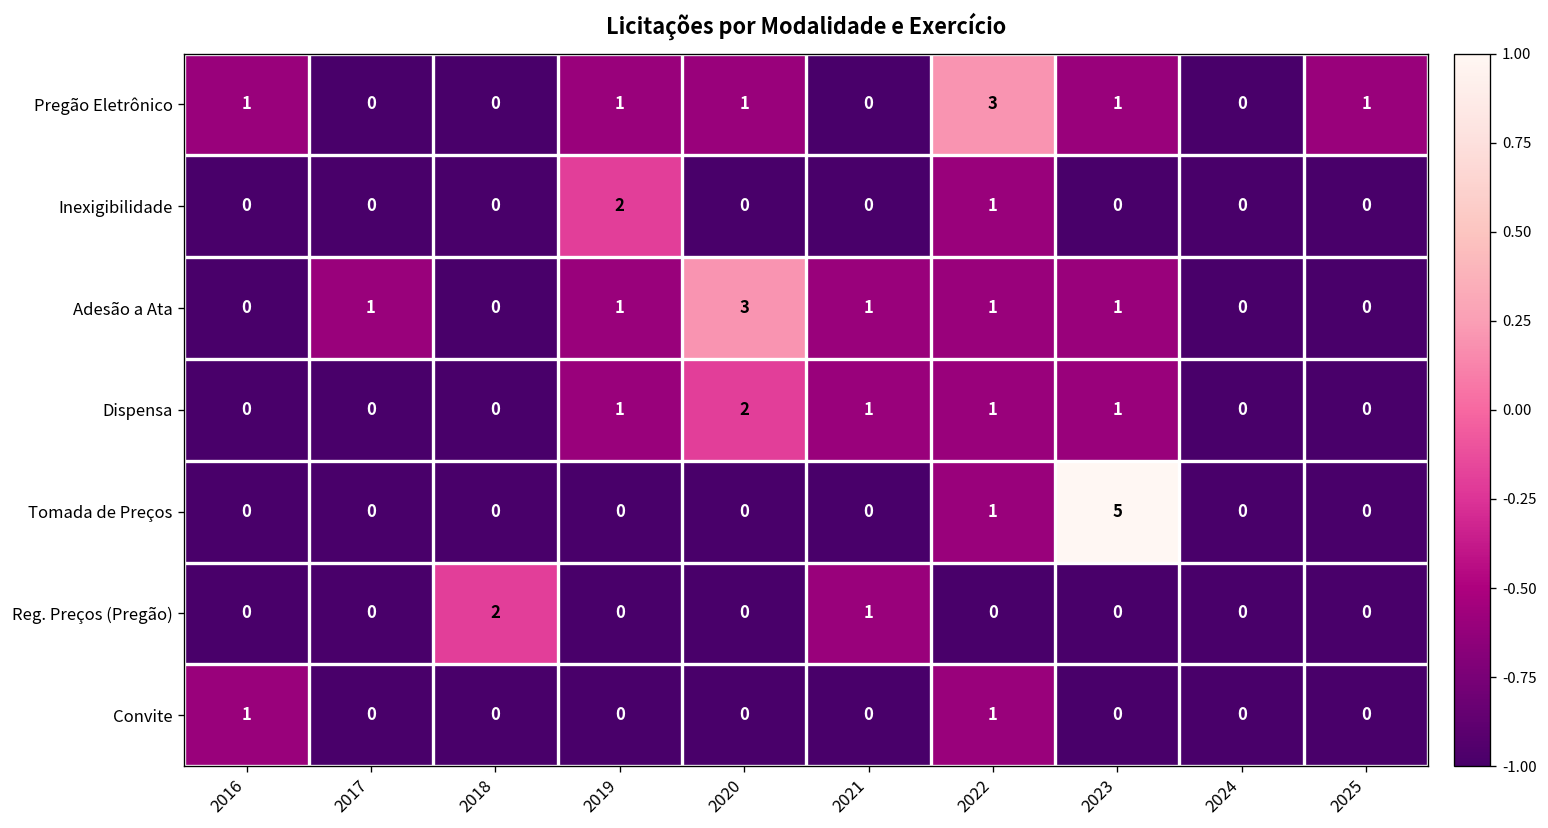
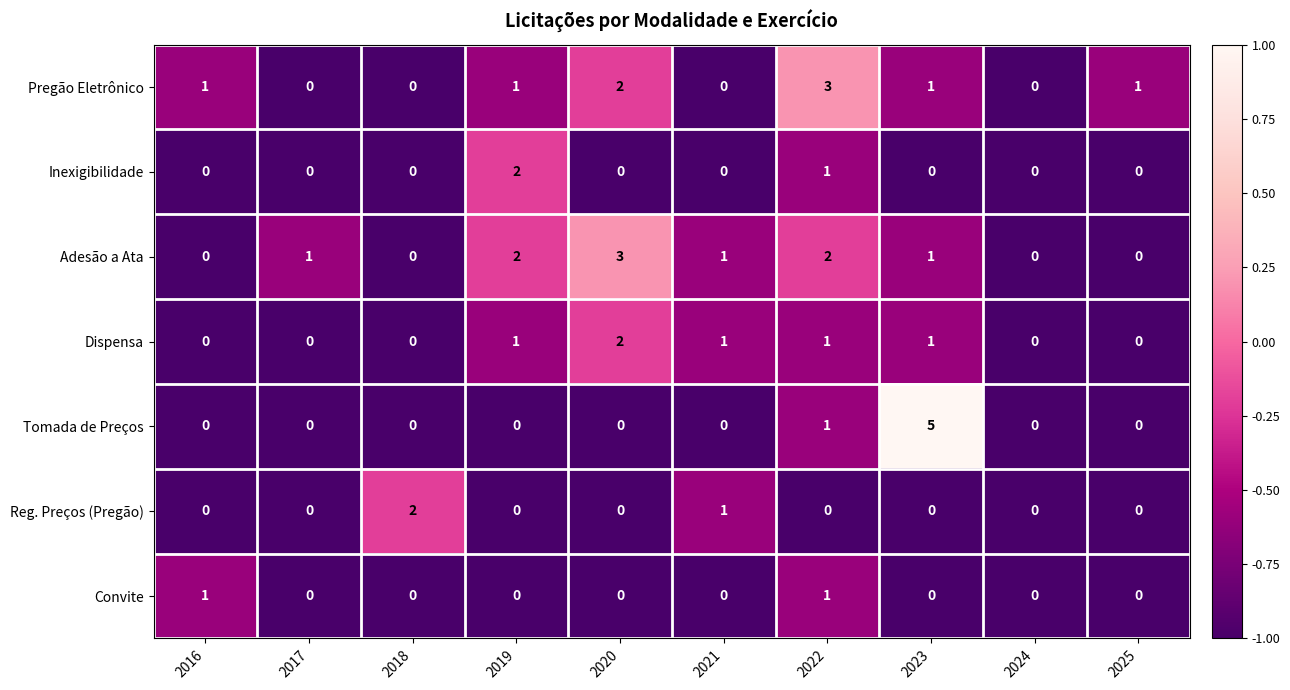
Pregão Eletrônico, 2020: 1 -> 2
Adesão a Ata, 2019: 1 -> 2
Adesão a Ata, 2022: 1 -> 2
